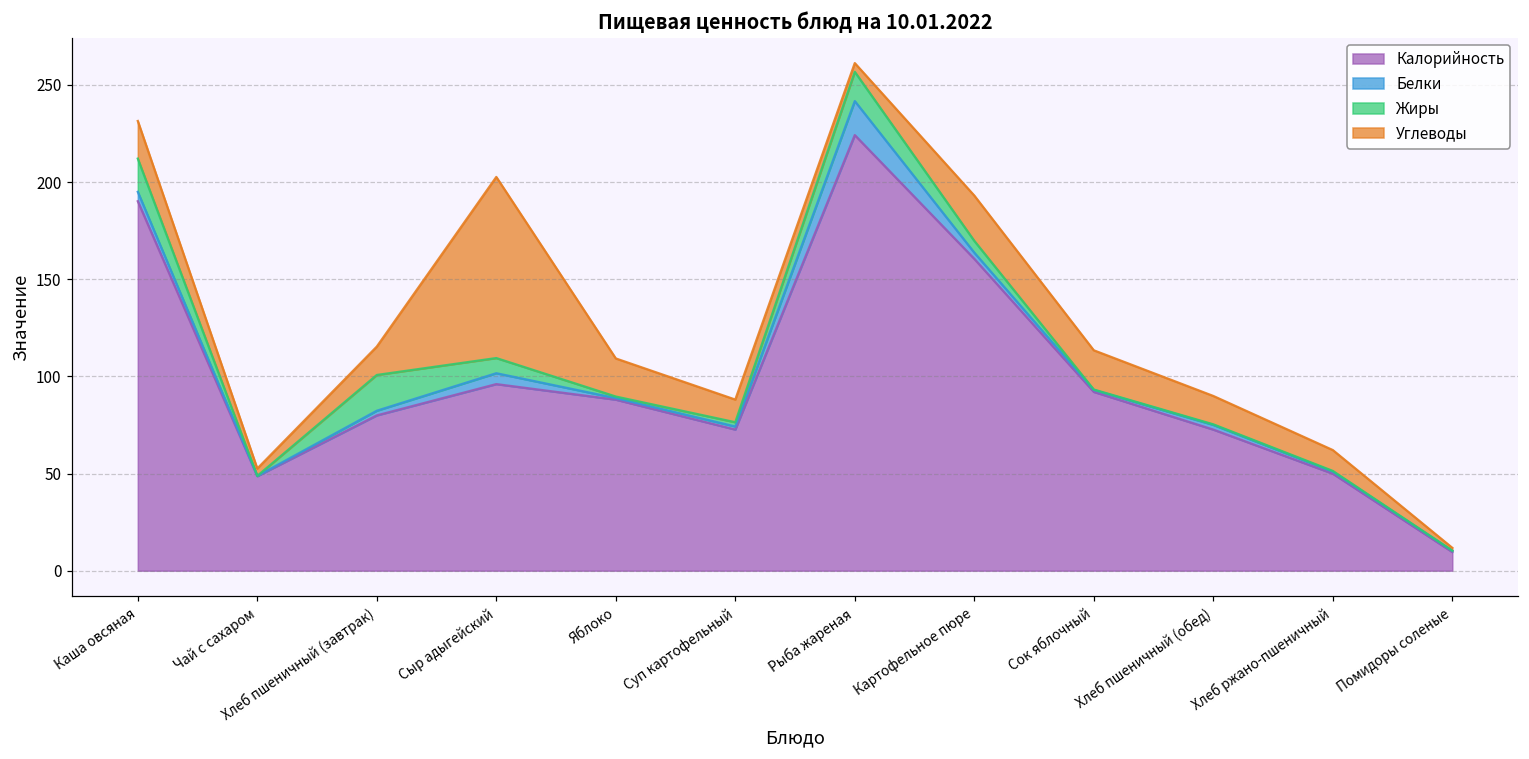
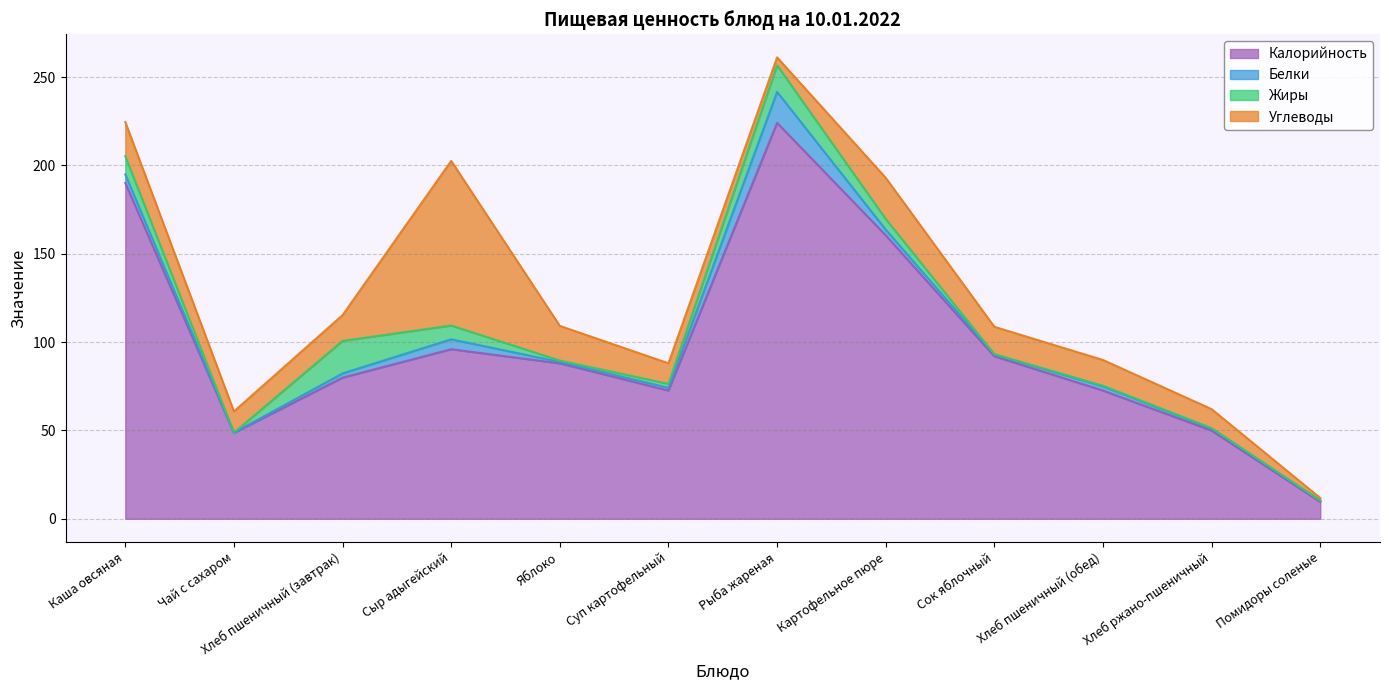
Жиры, Каша овсяная: 17 -> 10
Углеводы, Чай с сахаром: 4 -> 12
Углеводы, Сок яблочный: 20 -> 16
